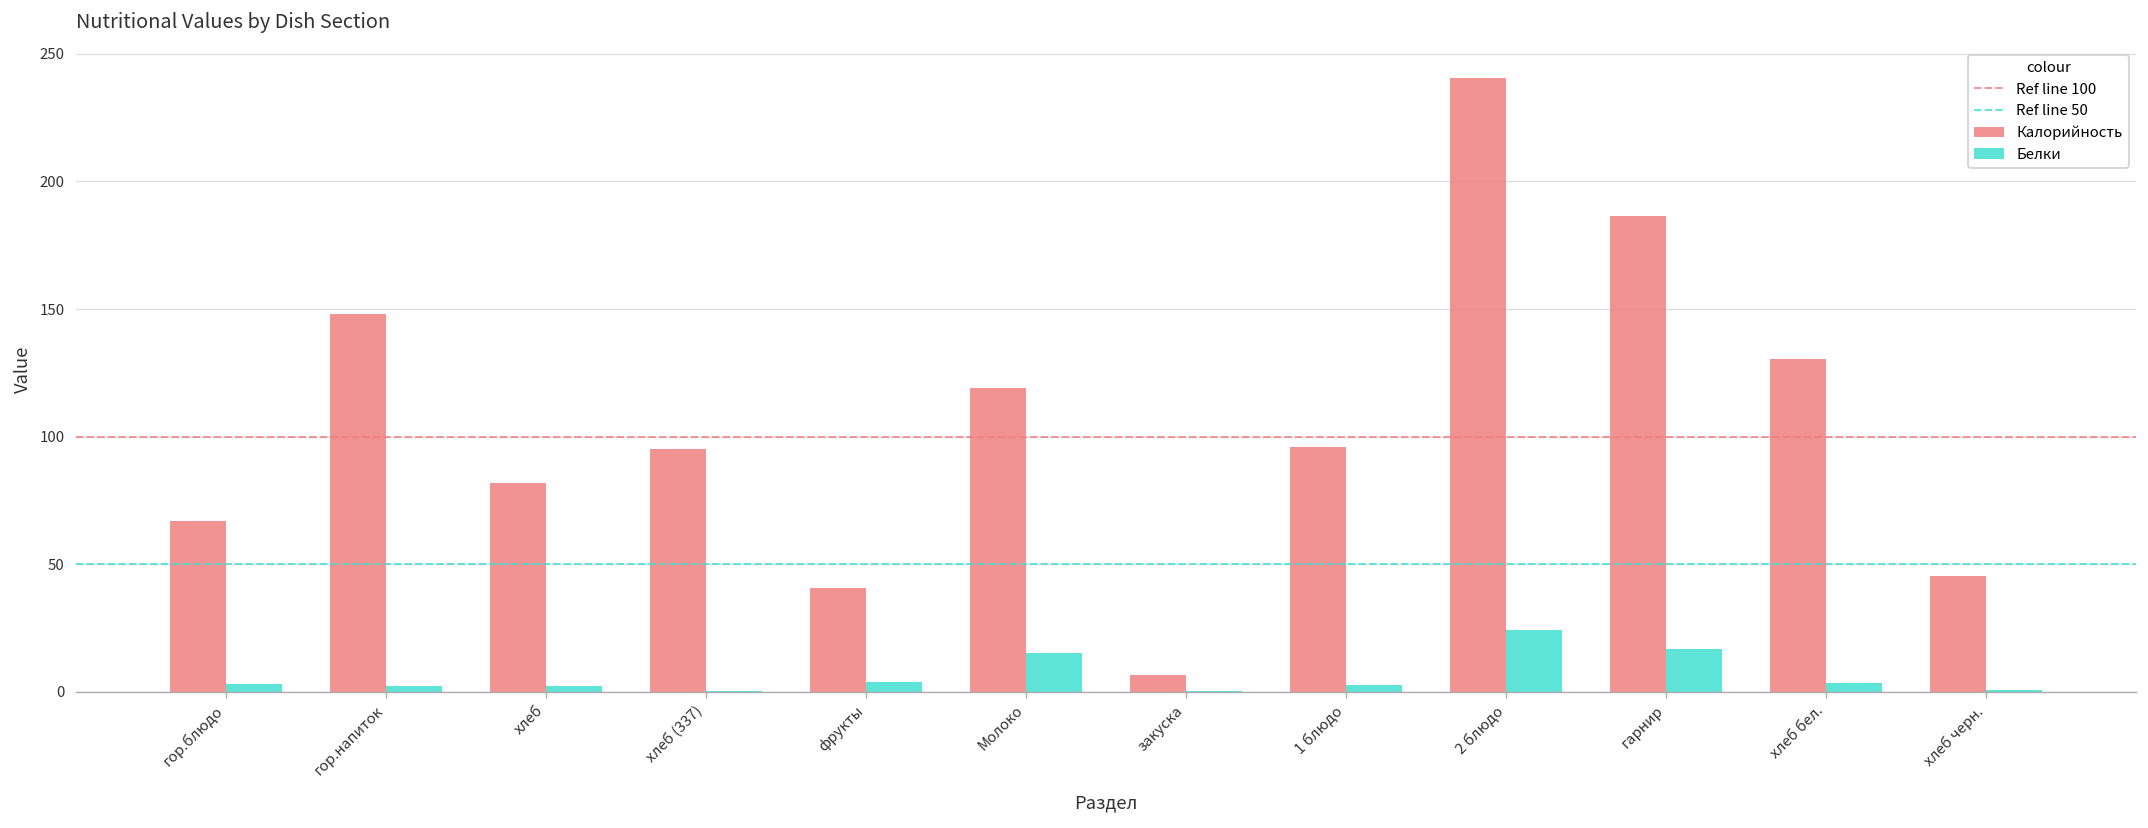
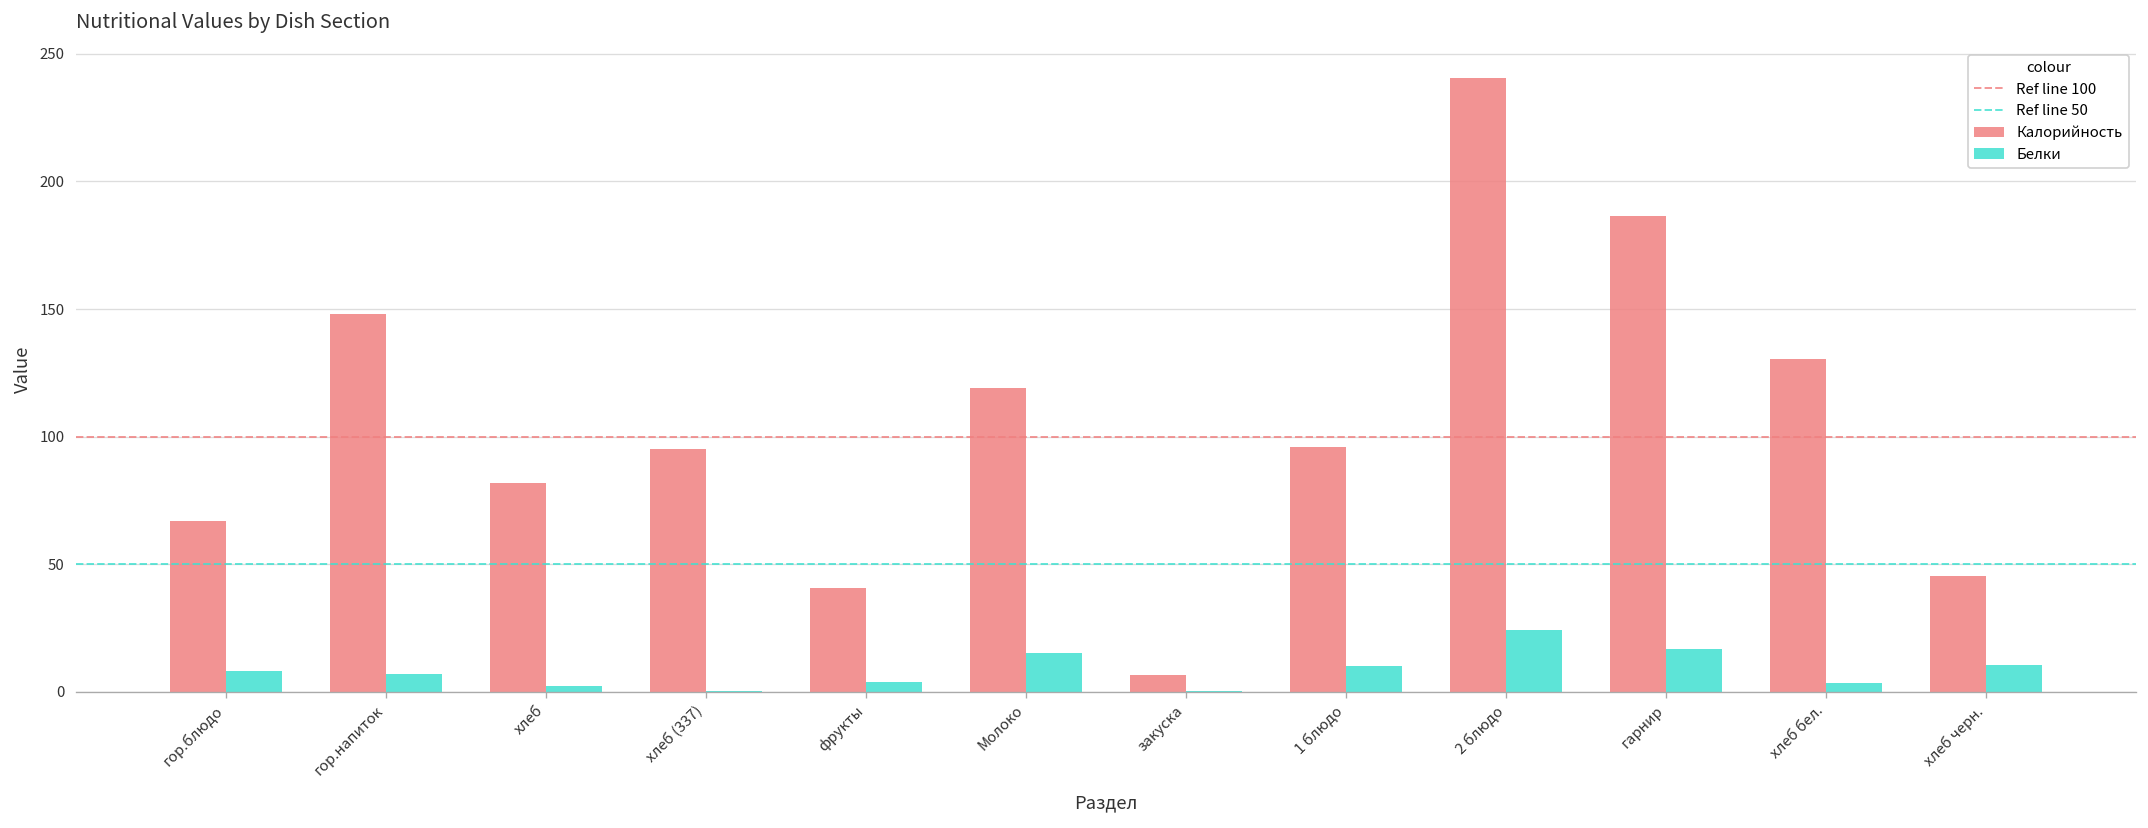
Белки, гор.блюдо: 3 -> 8
Белки, гор.напиток: 3 -> 7
Белки, 1 блюдо: 3 -> 10
Белки, хлеб черн.: 1 -> 11
